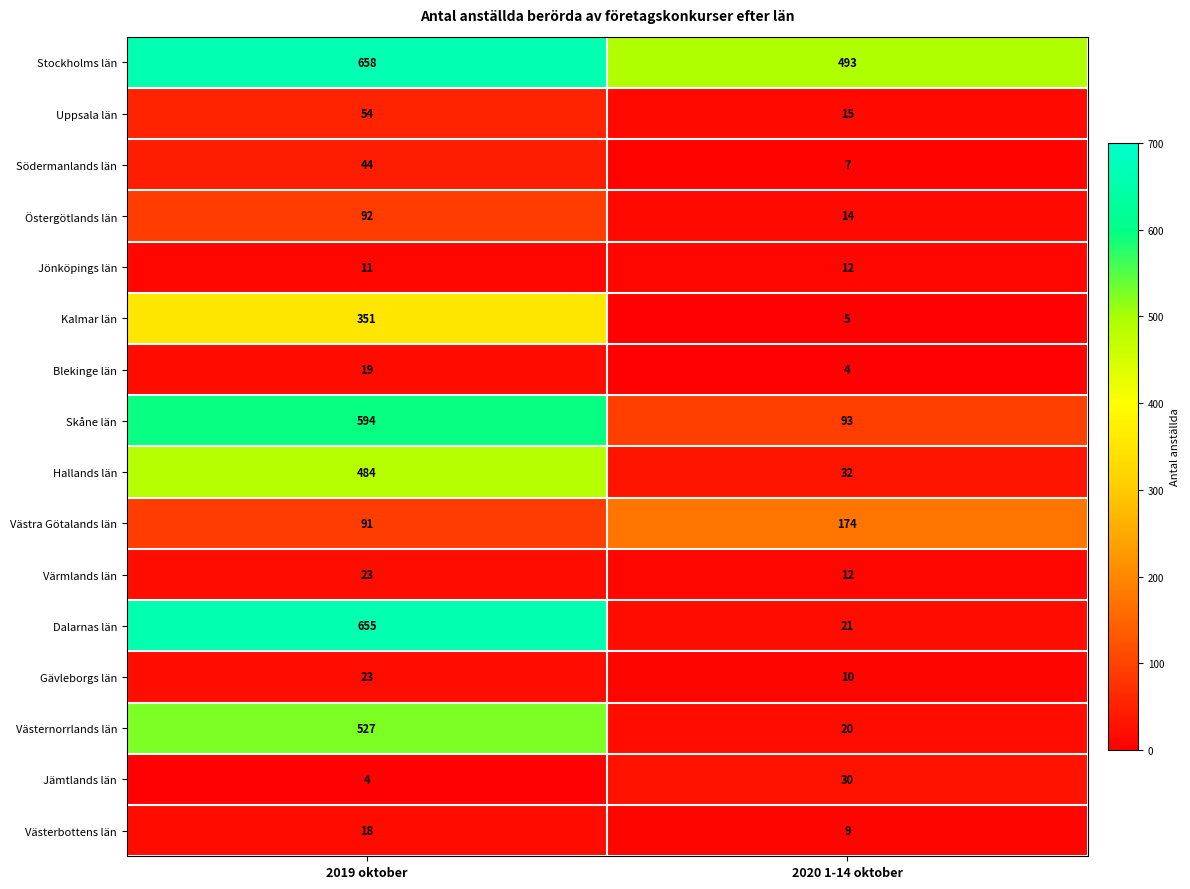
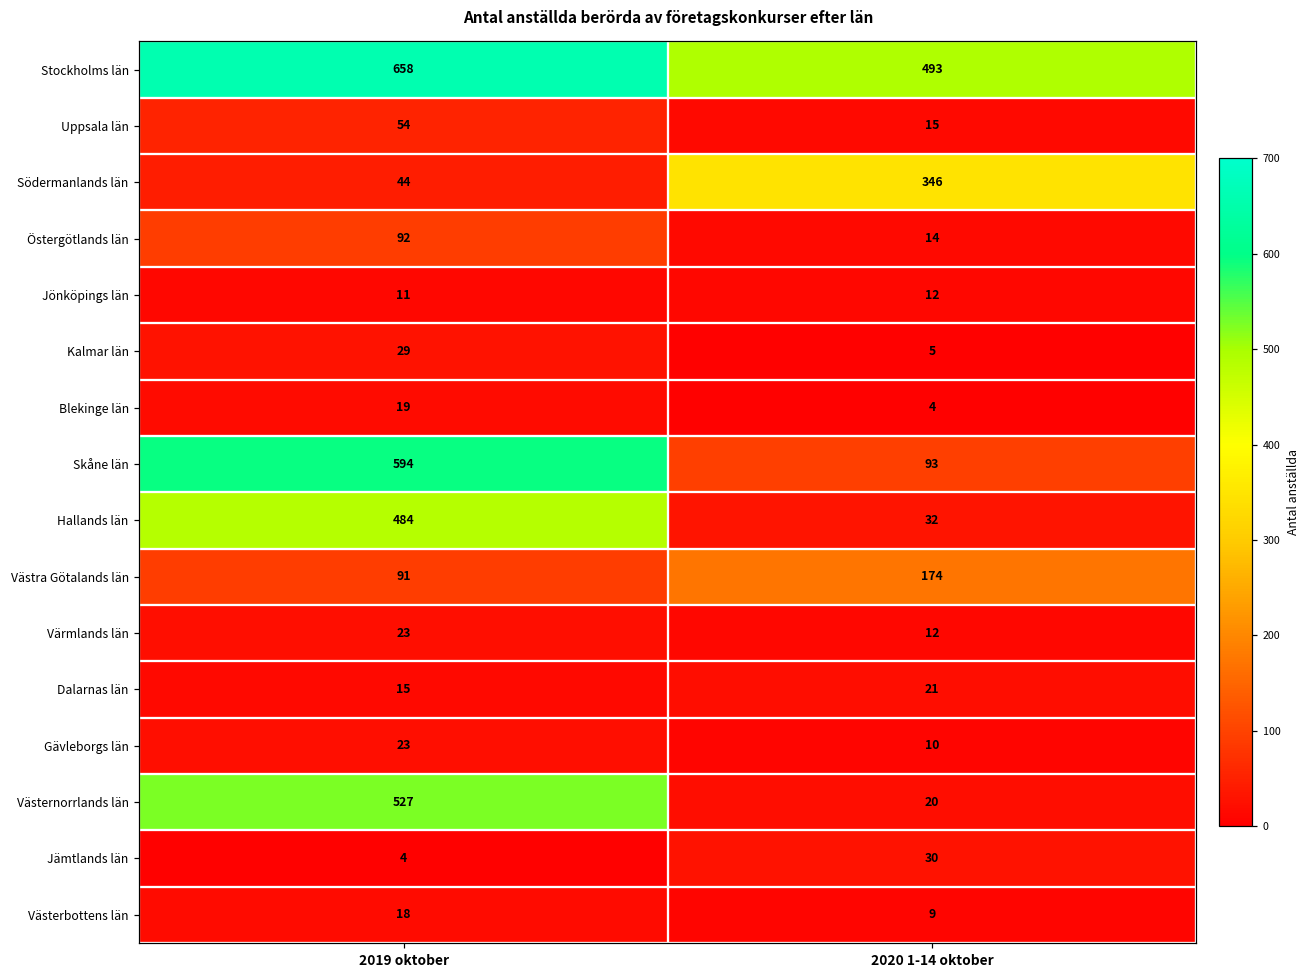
Södermanlands län, 2020 1-14 oktober: 7 -> 346
Kalmar län, 2019 oktober: 351 -> 29
Dalarnas län, 2019 oktober: 655 -> 15
